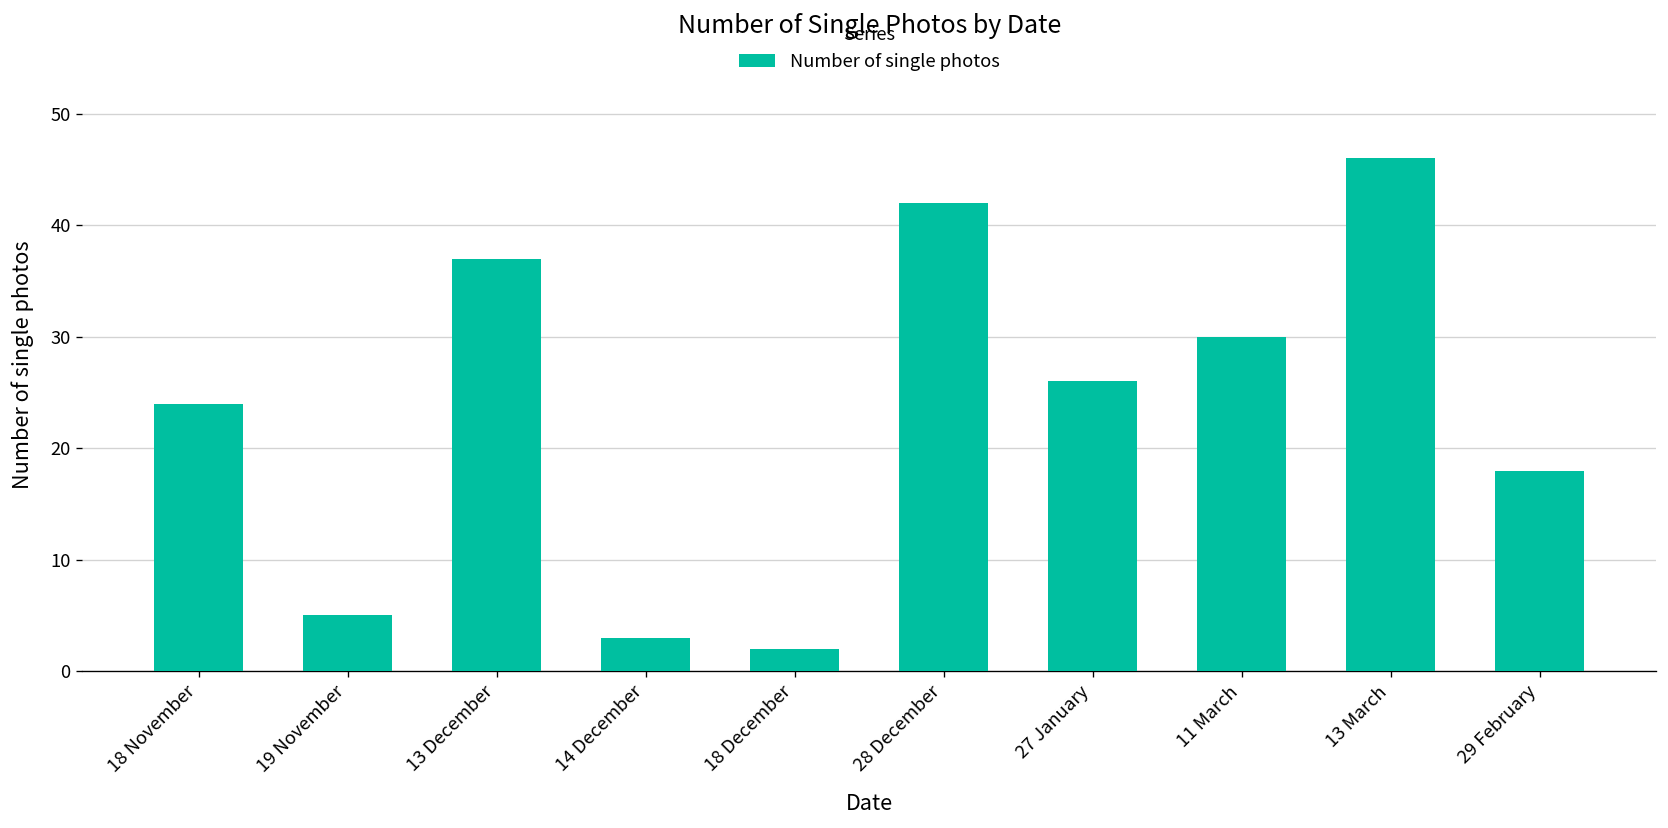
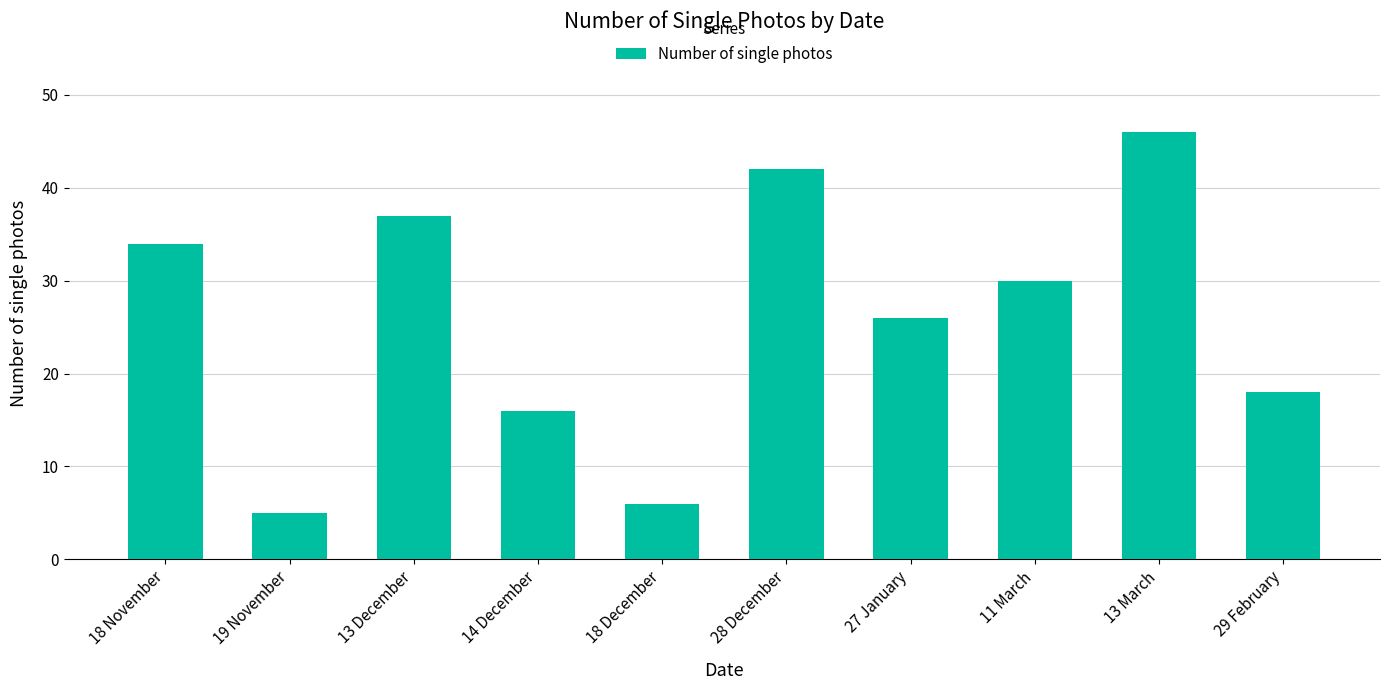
18 November: 24 -> 34
14 December: 3 -> 16
18 December: 2 -> 6
